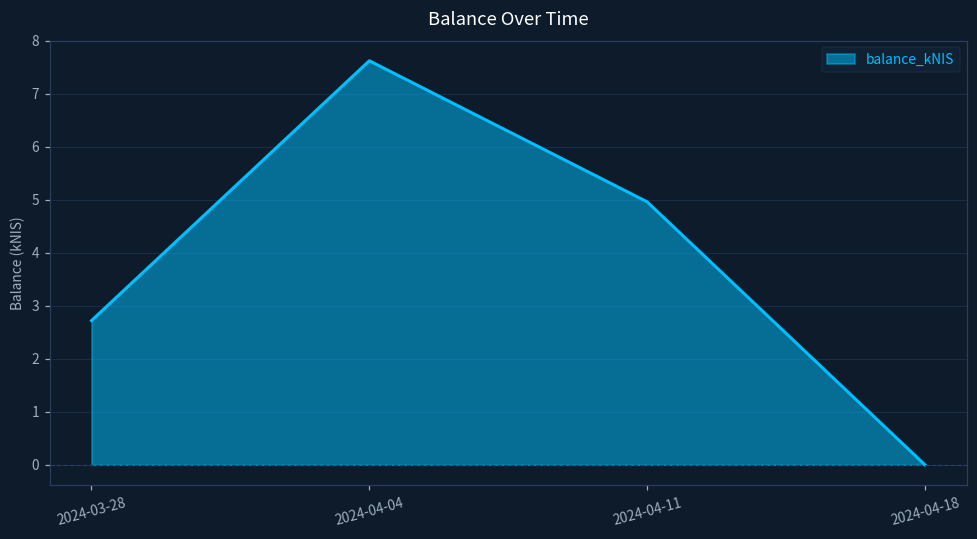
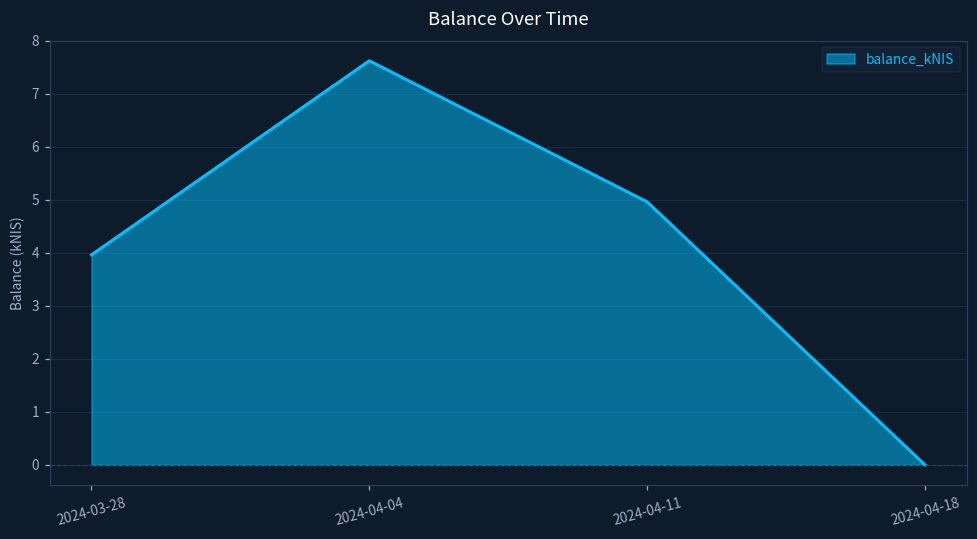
2024-03-28: 2.7 -> 4.0
